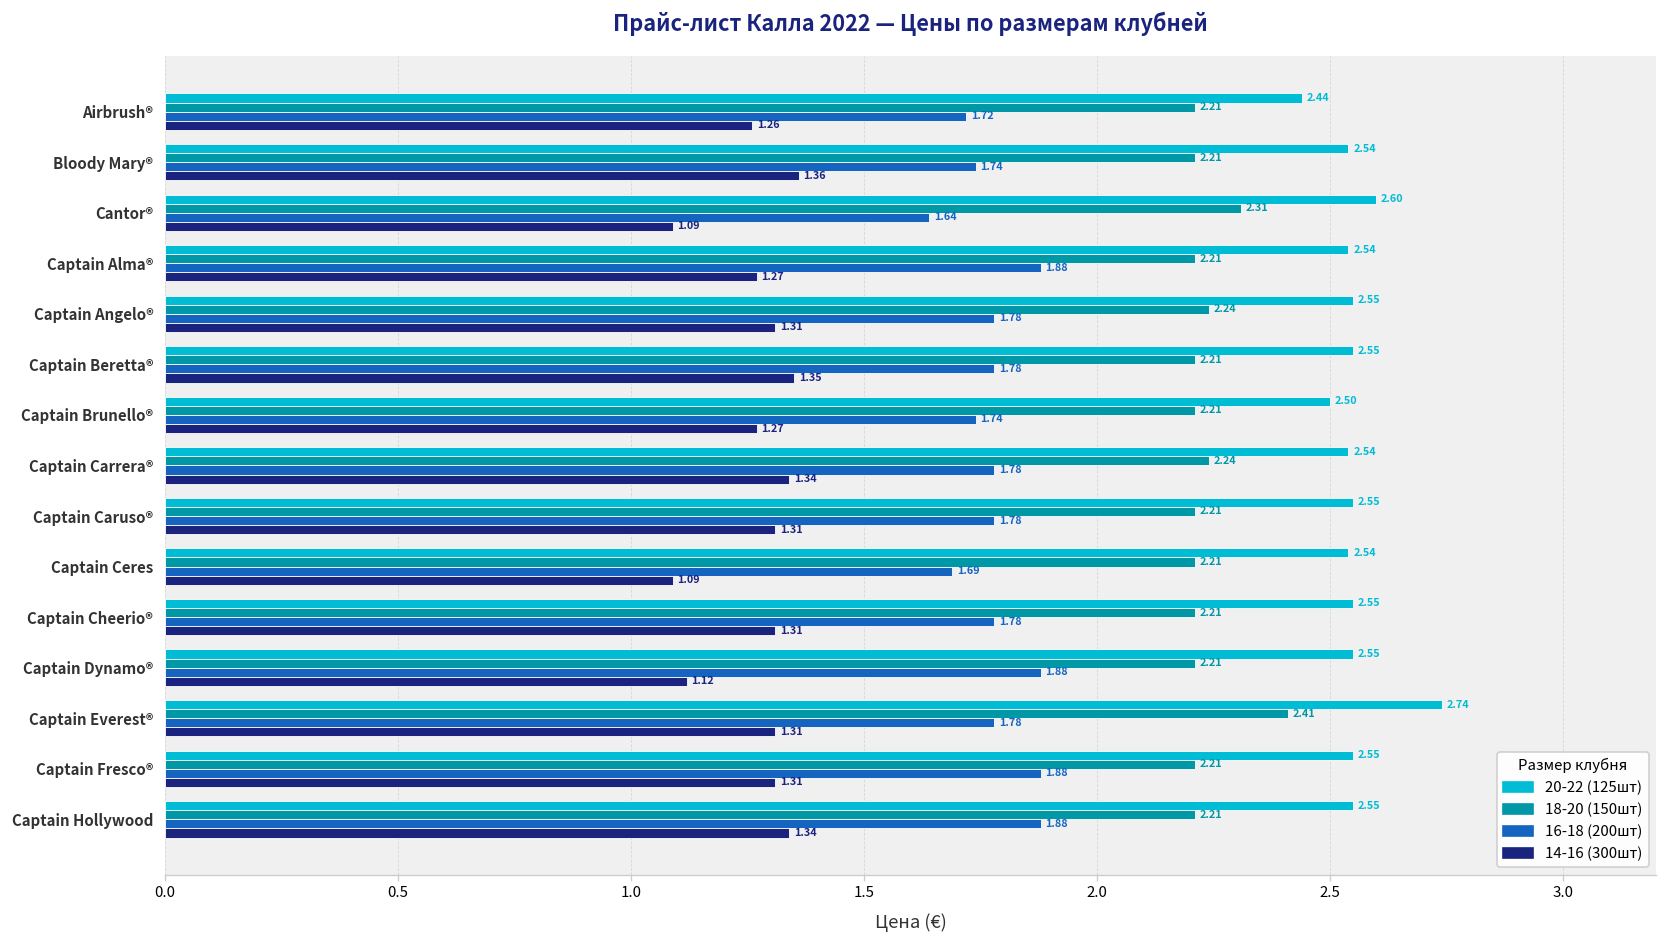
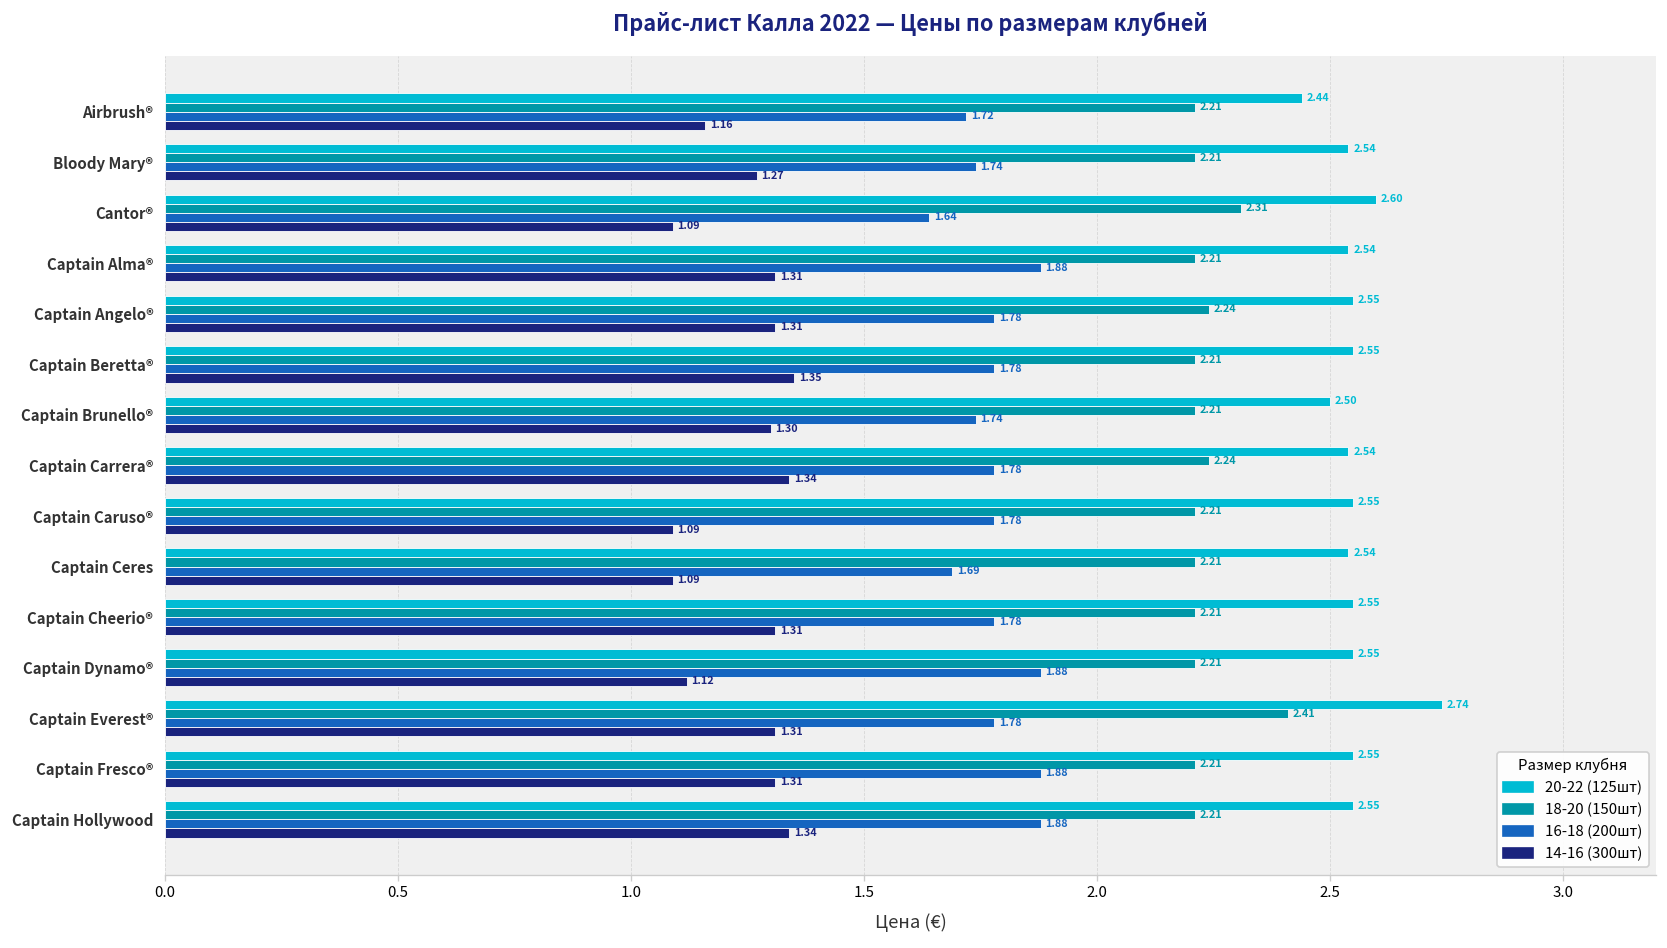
14-16 (300шт), Airbrush®: 1.26 -> 1.16
14-16 (300шт), Bloody Mary®: 1.36 -> 1.27
14-16 (300шт), Captain Alma®: 1.27 -> 1.31
14-16 (300шт), Captain Brunello®: 1.27 -> 1.30
14-16 (300шт), Captain Caruso®: 1.31 -> 1.09
